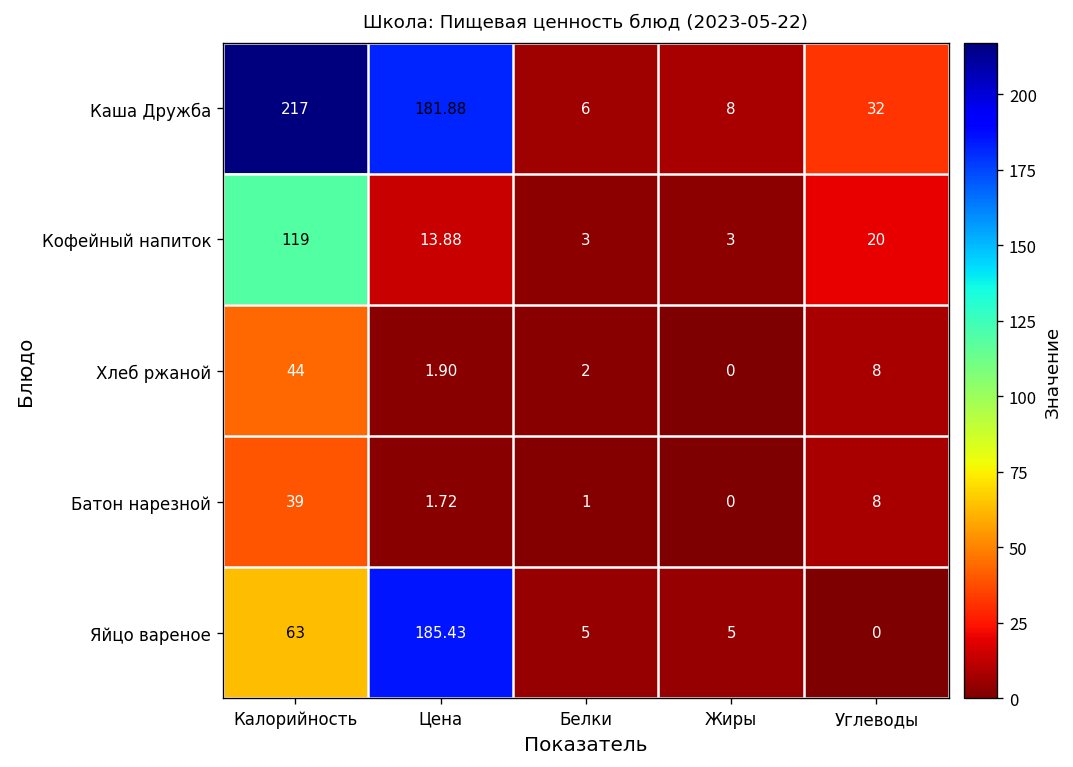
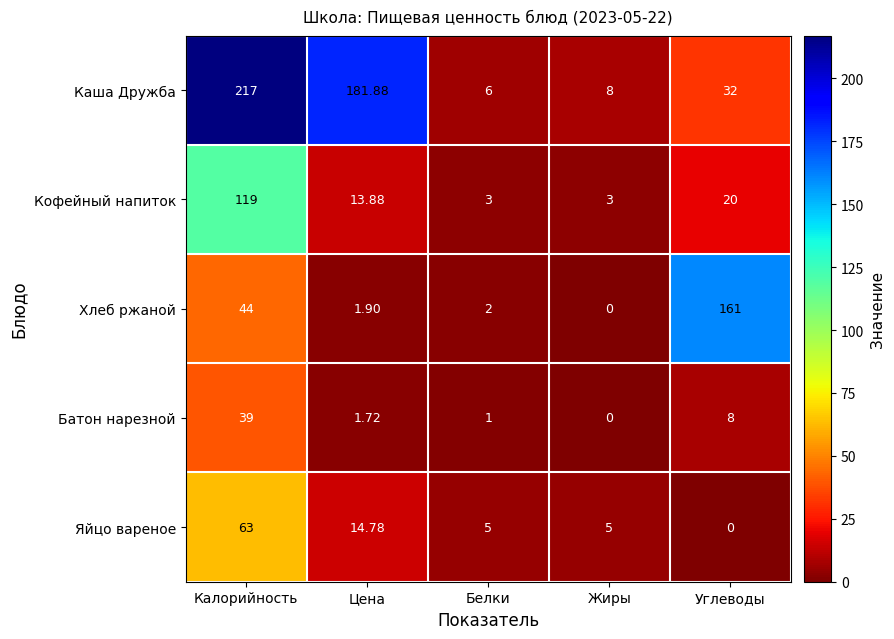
Хлеб ржаной, Углеводы: 8 -> 161
Яйцо вареное, Цена: 185.43 -> 14.78
